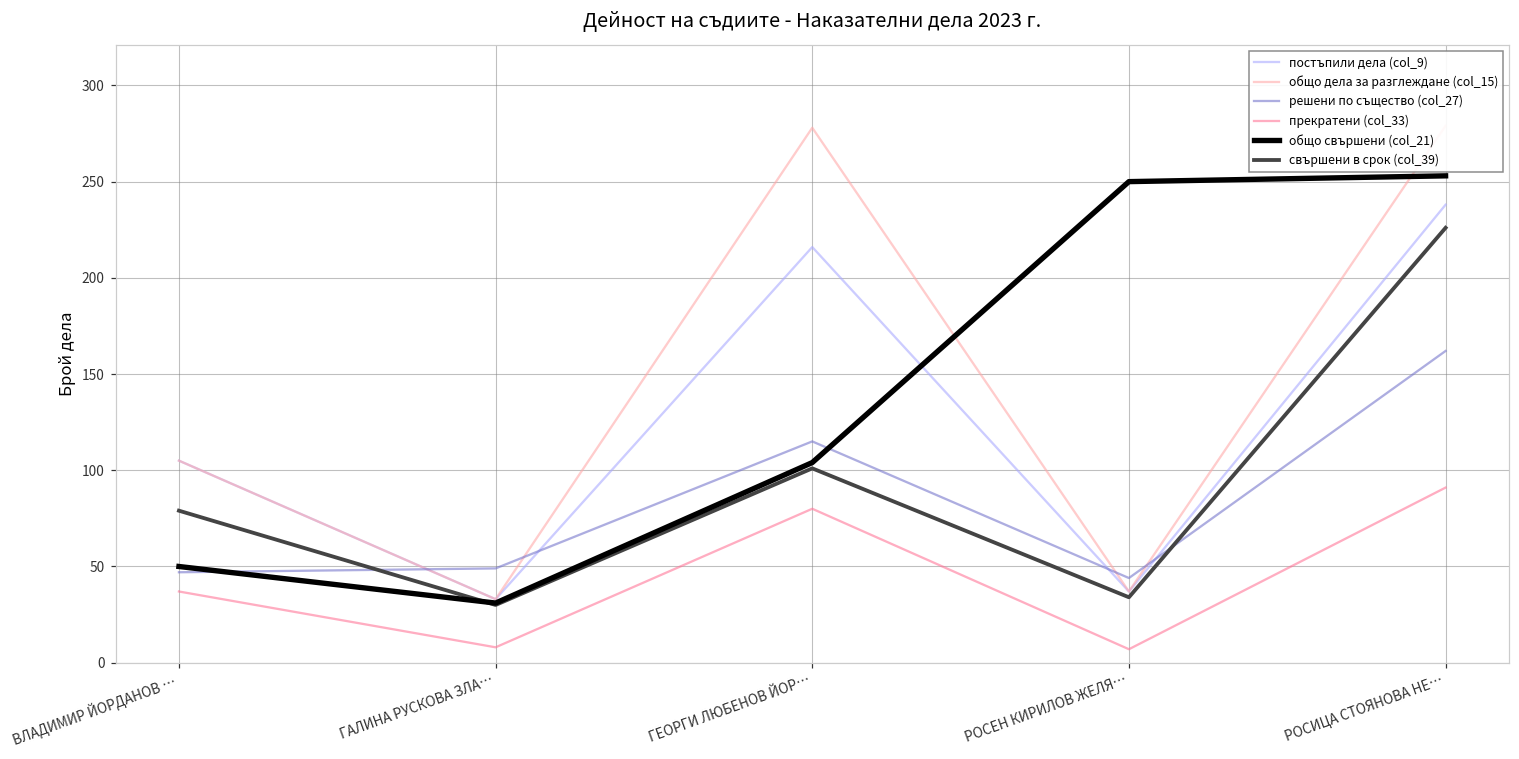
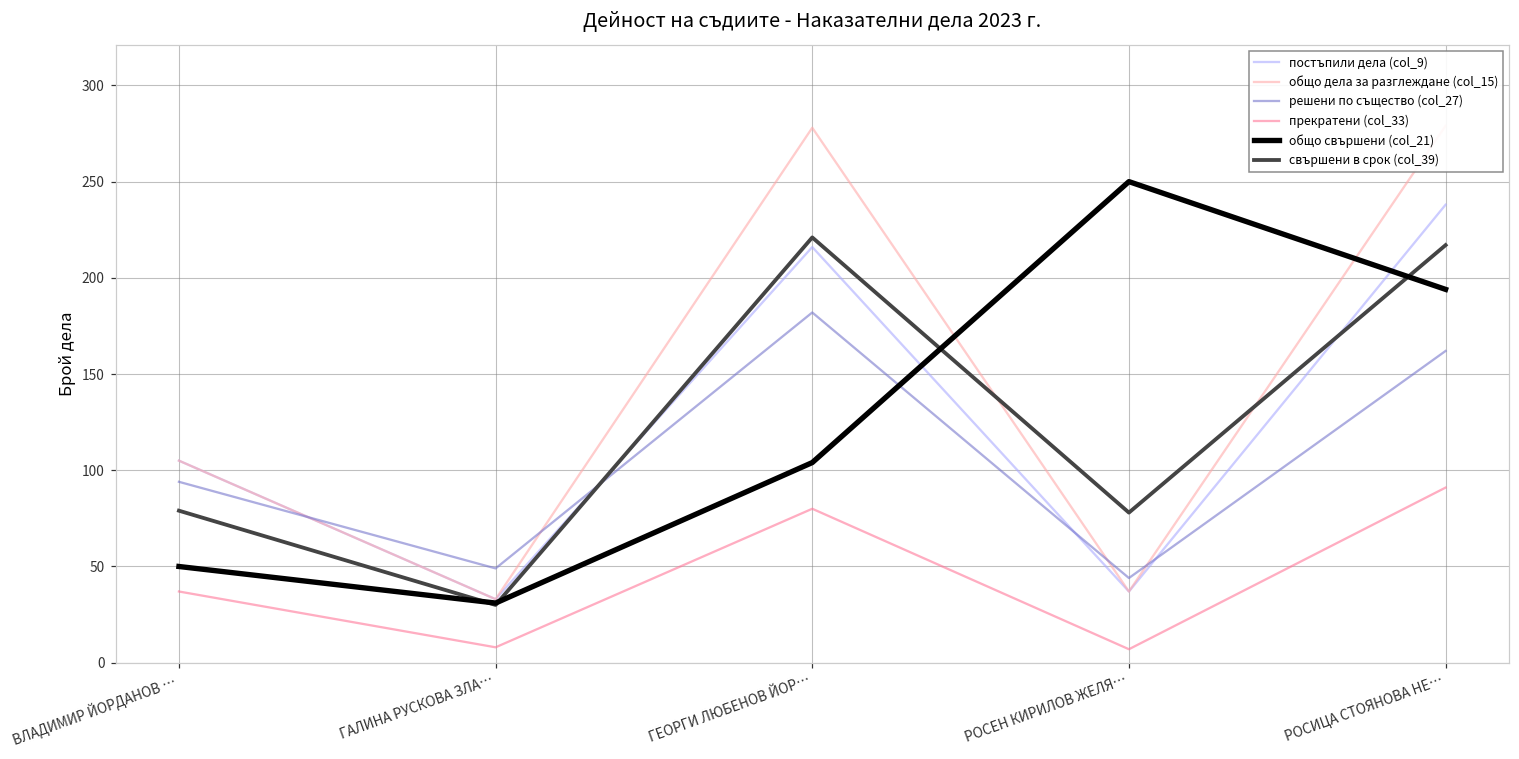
решени по същество (col_27), ВЛАДИМИР ЙОРДАНОВ …: 47 -> 94
решени по същество (col_27), ГЕОРГИ ЛЮБЕНОВ ЙОР…: 115 -> 182
свършени в срок (col_39), ГЕОРГИ ЛЮБЕНОВ ЙОР…: 101 -> 221
свършени в срок (col_39), РОСЕН КИРИЛОВ ЖЕЛЯ…: 34 -> 78
общо свършени (col_21), РОСИЦА СТОЯНОВА НЕ…: 253 -> 194
свършени в срок (col_39), РОСИЦА СТОЯНОВА НЕ…: 226 -> 217
